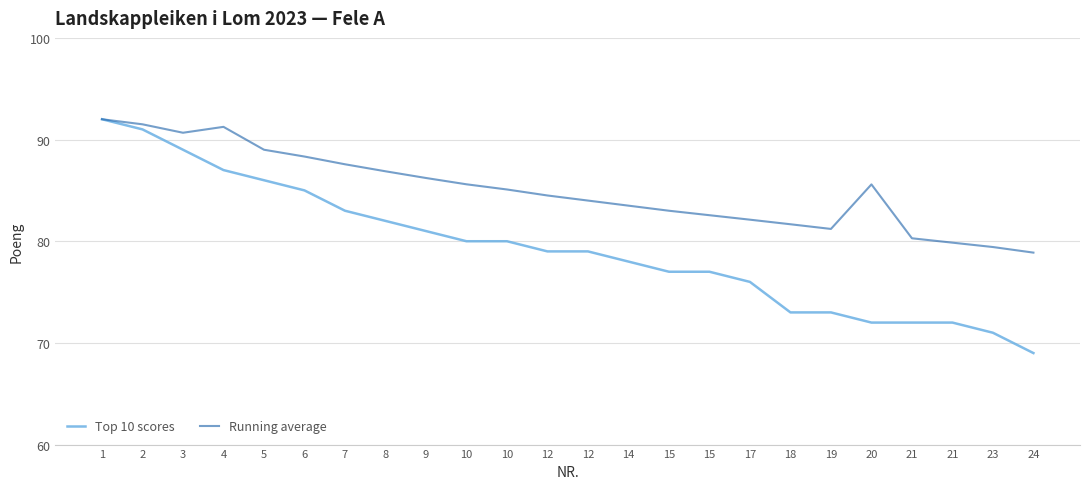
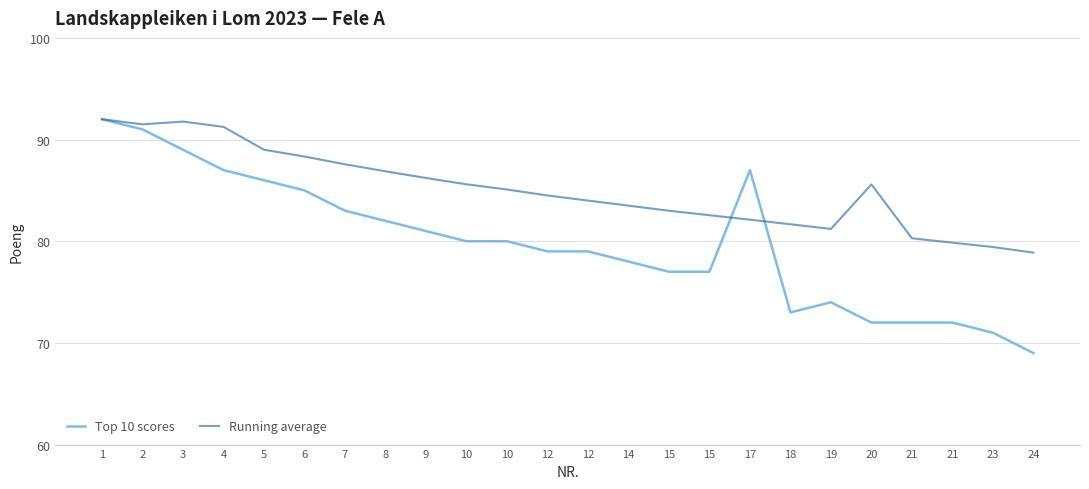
Running average, 3: 90.7 -> 91.8
Top 10 scores, 17: 76 -> 87
Top 10 scores, 19: 73 -> 74
